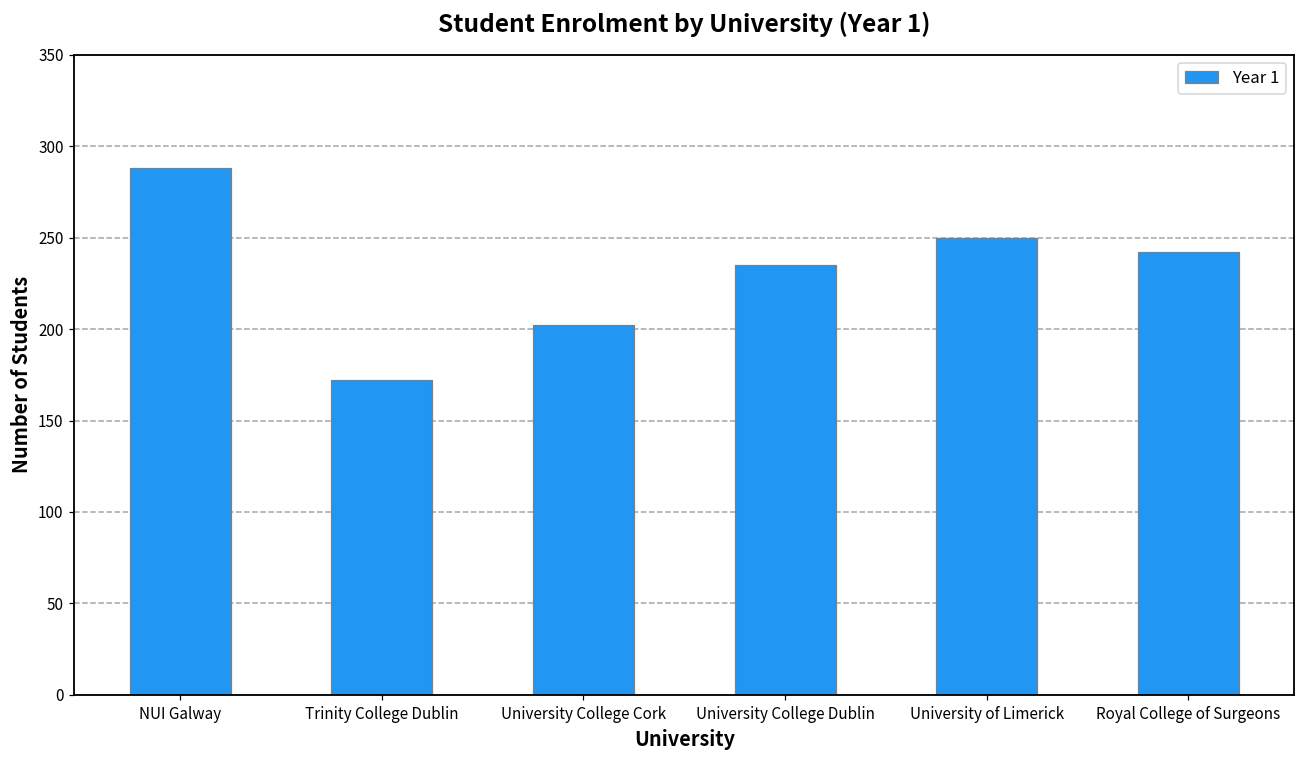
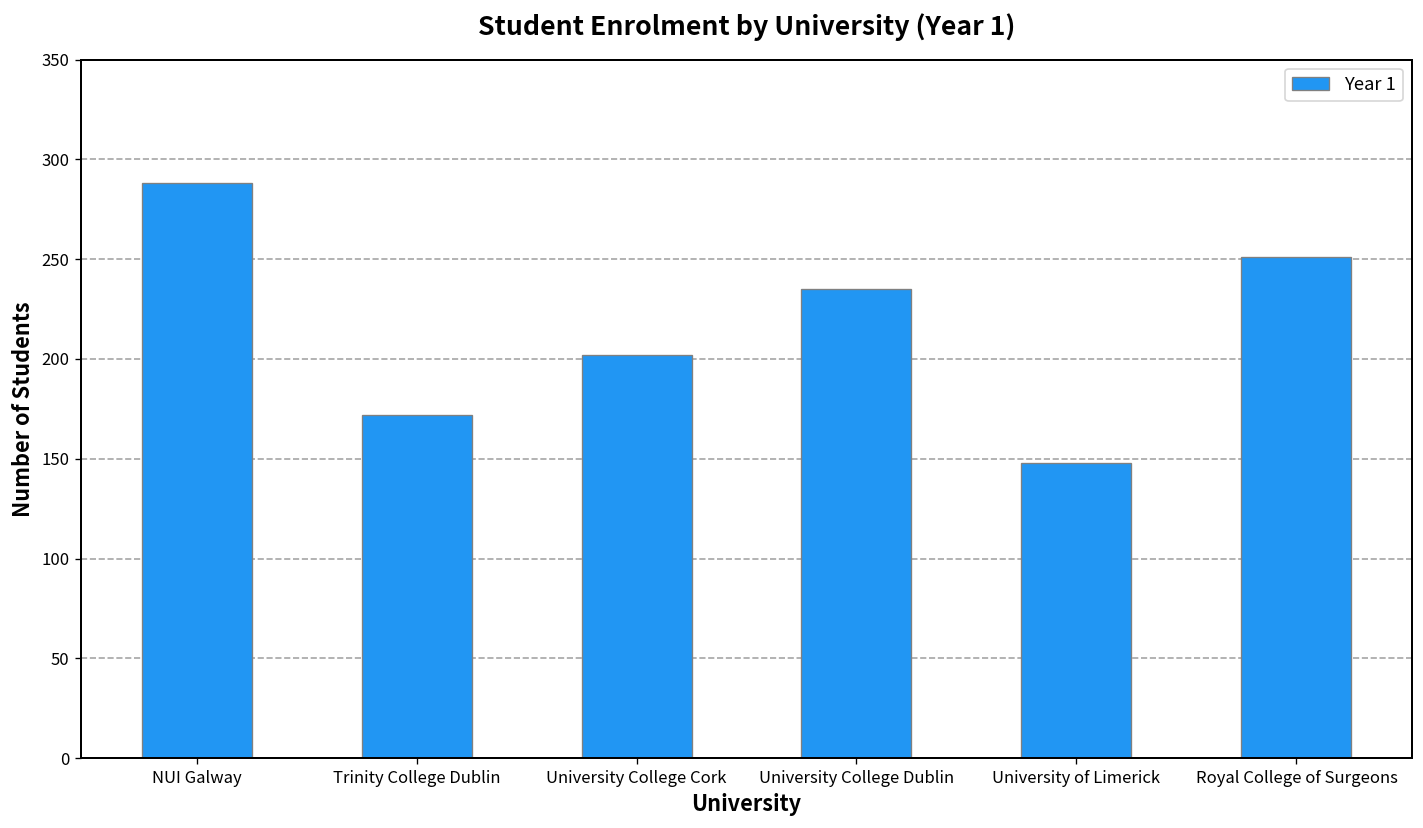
University of Limerick: 250 -> 148
Royal College of Surgeons: 242 -> 251
